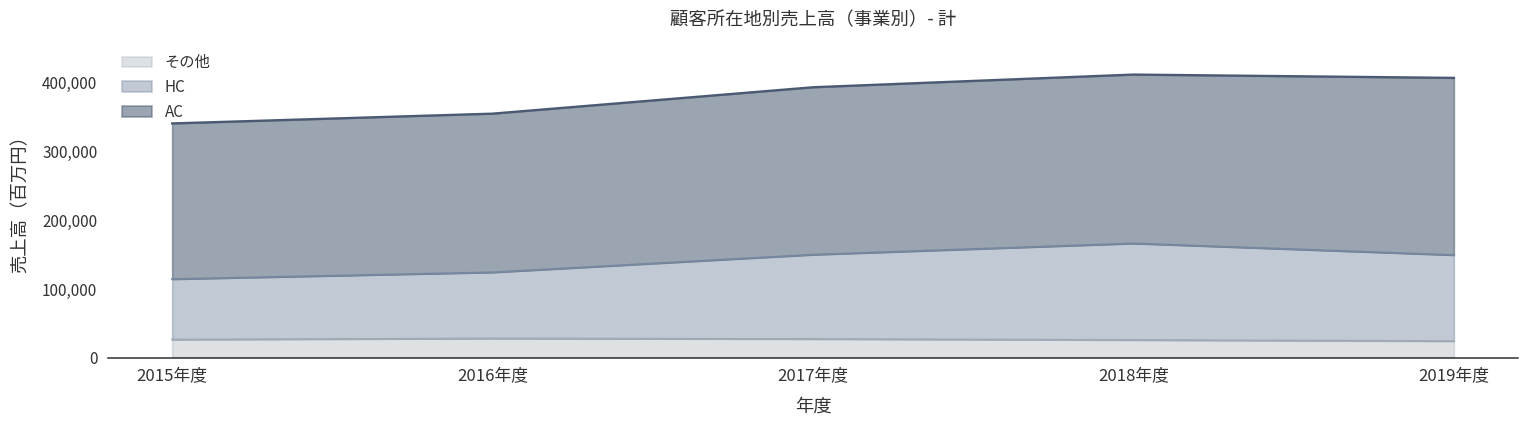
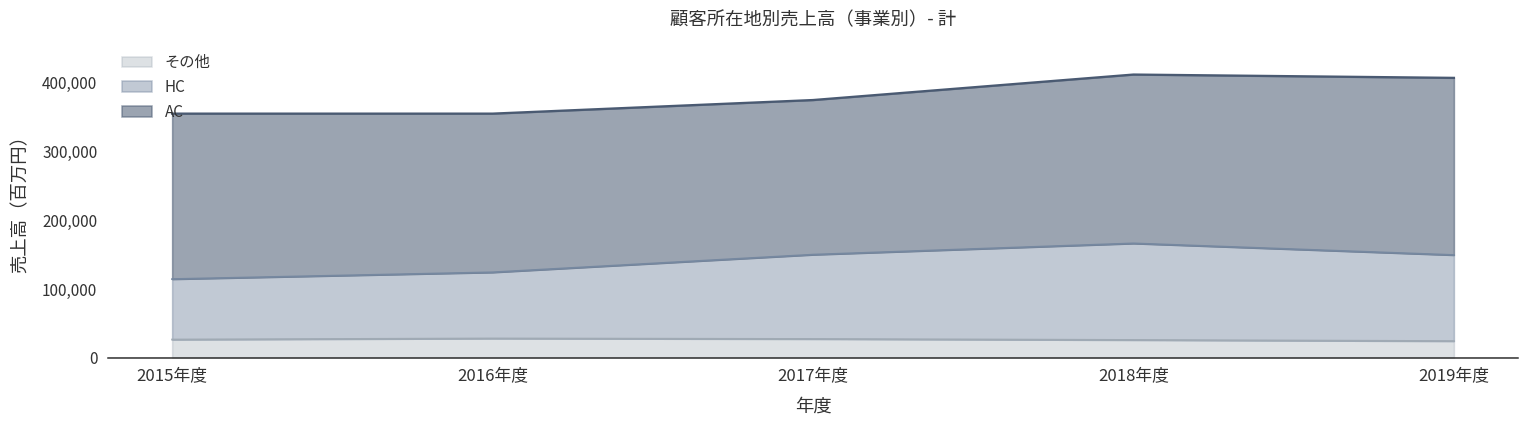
AC, 2015年度: 230,000 -> 240,000
AC, 2017年度: 240,000 -> 230,000
